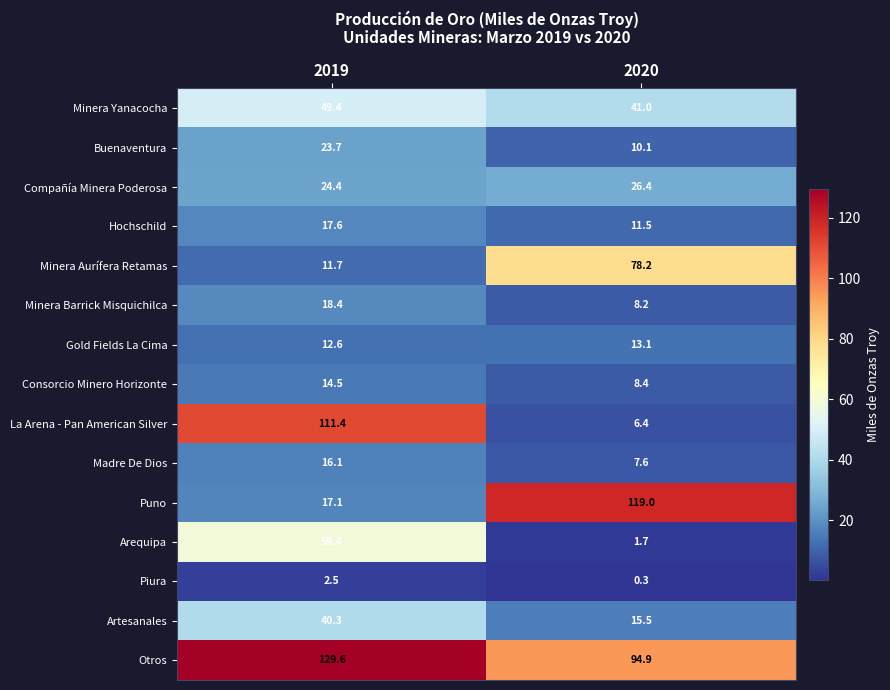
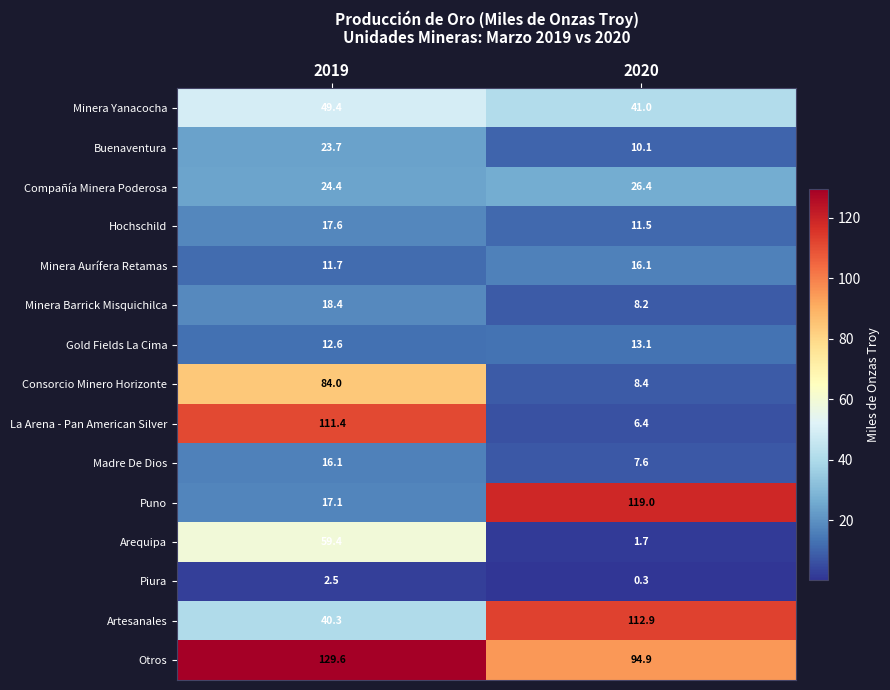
Minera Aurífera Retamas, 2020: 78.2 -> 16.1
Consorcio Minero Horizonte, 2019: 14.5 -> 84.0
Artesanales, 2020: 15.5 -> 112.9
